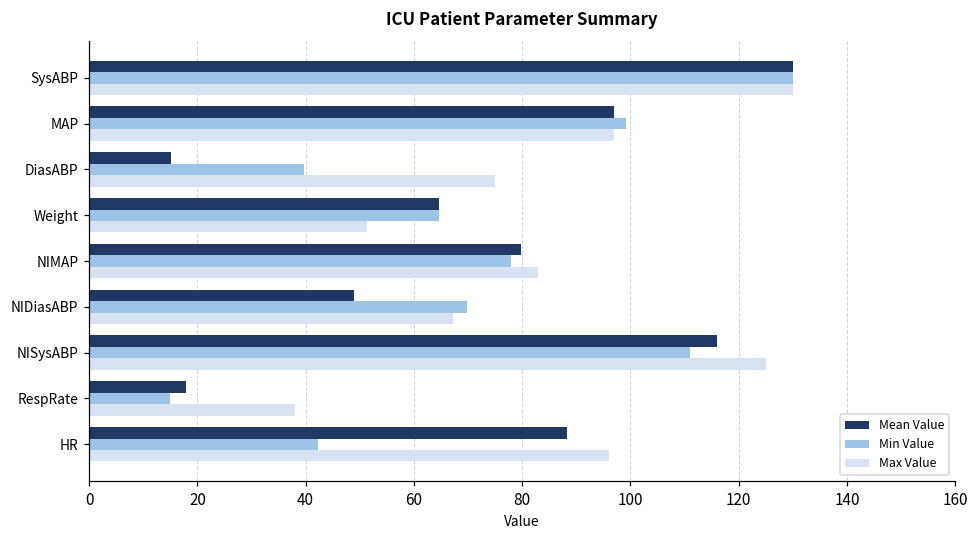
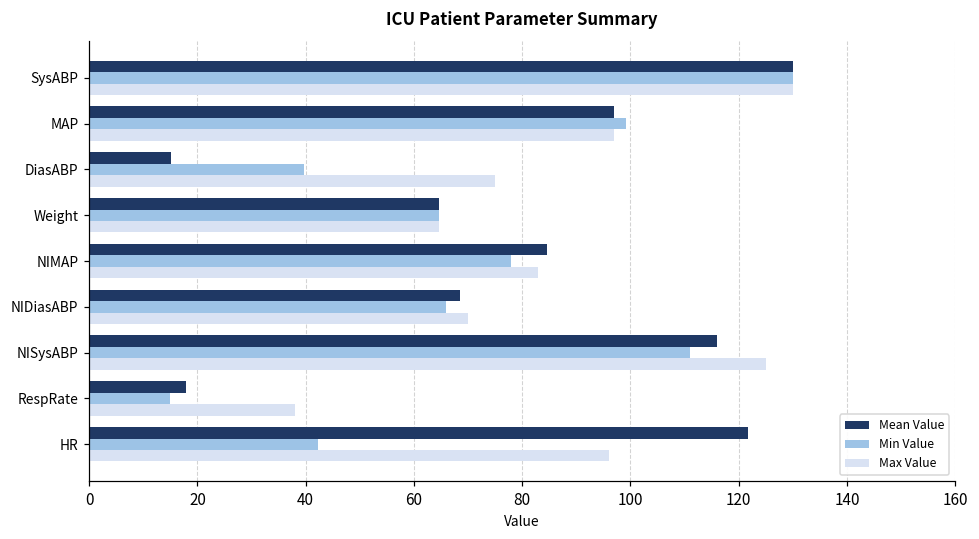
Max Value, Weight: 51 -> 65
Mean Value, NIMAP: 80 -> 85
Mean Value, NIDiasABP: 49 -> 69
Min Value, NIDiasABP: 70 -> 66
Max Value, NIDiasABP: 67 -> 70
Mean Value, HR: 88 -> 122
